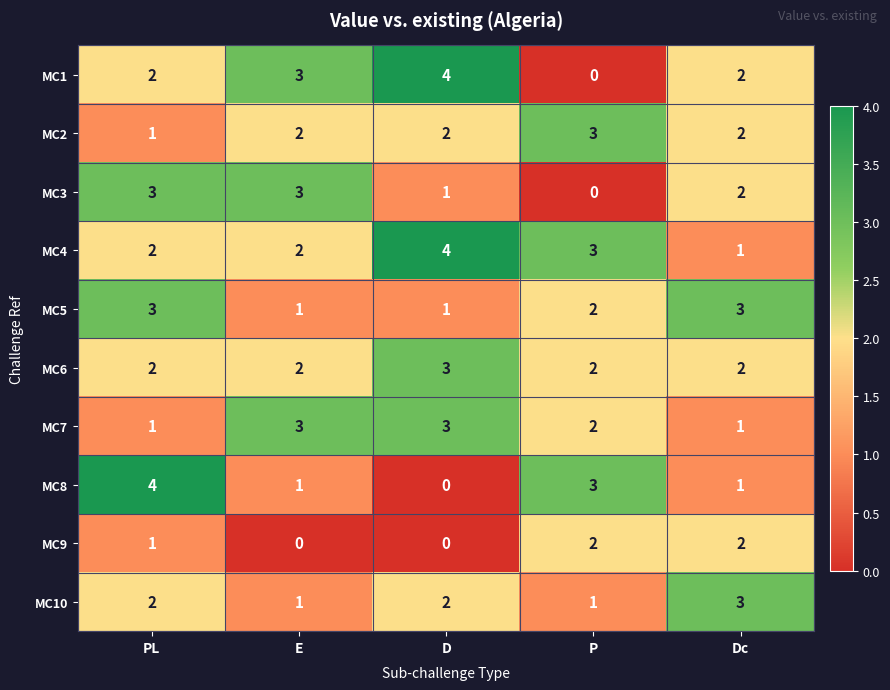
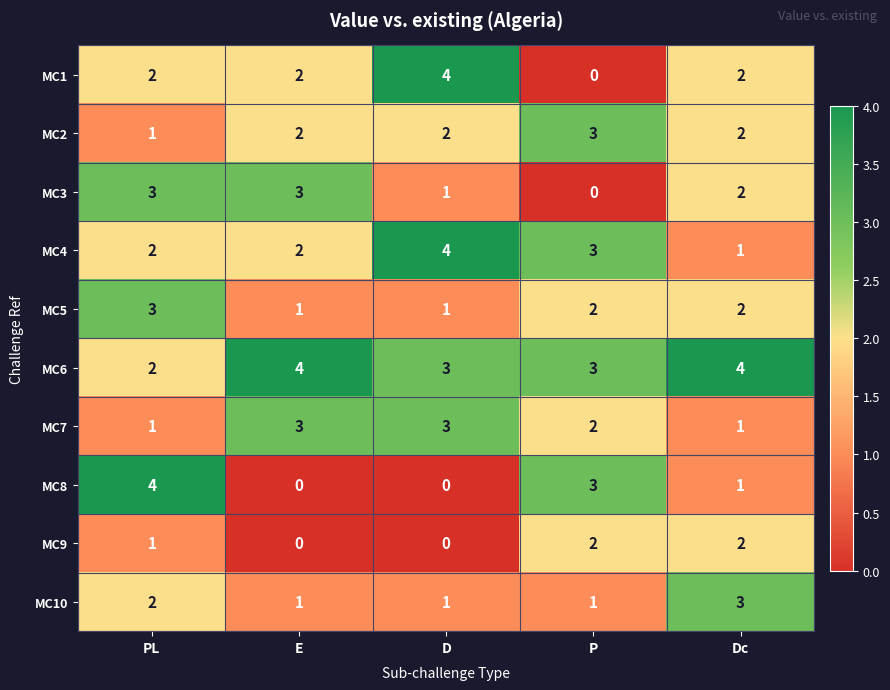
MC1, E: 3 -> 2
MC5, Dc: 3 -> 2
MC6, E: 2 -> 4
MC6, P: 2 -> 3
MC6, Dc: 2 -> 4
MC8, E: 1 -> 0
MC10, D: 2 -> 1
